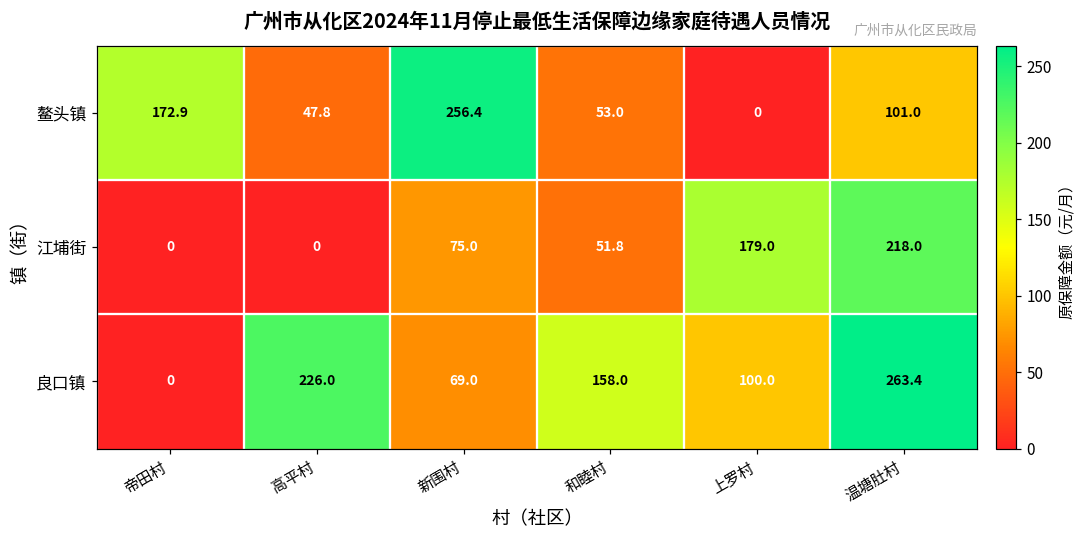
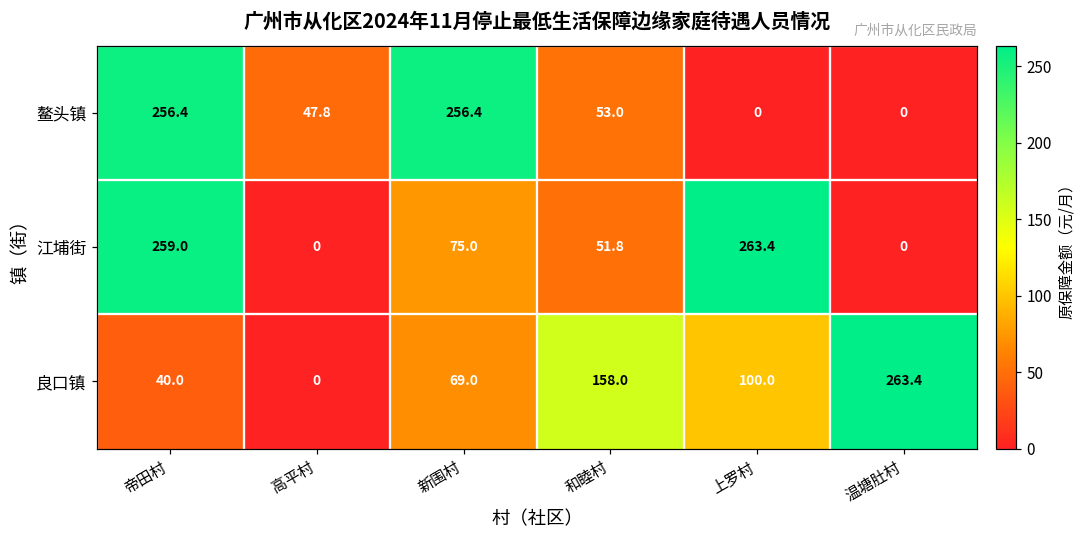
鳌头镇, 帝田村: 172.9 -> 256.4
鳌头镇, 温塘肚村: 101.0 -> 0
江埔街, 帝田村: 0 -> 259.0
江埔街, 上罗村: 179.0 -> 263.4
江埔街, 温塘肚村: 218.0 -> 0
良口镇, 帝田村: 0 -> 40.0
良口镇, 高平村: 226.0 -> 0
